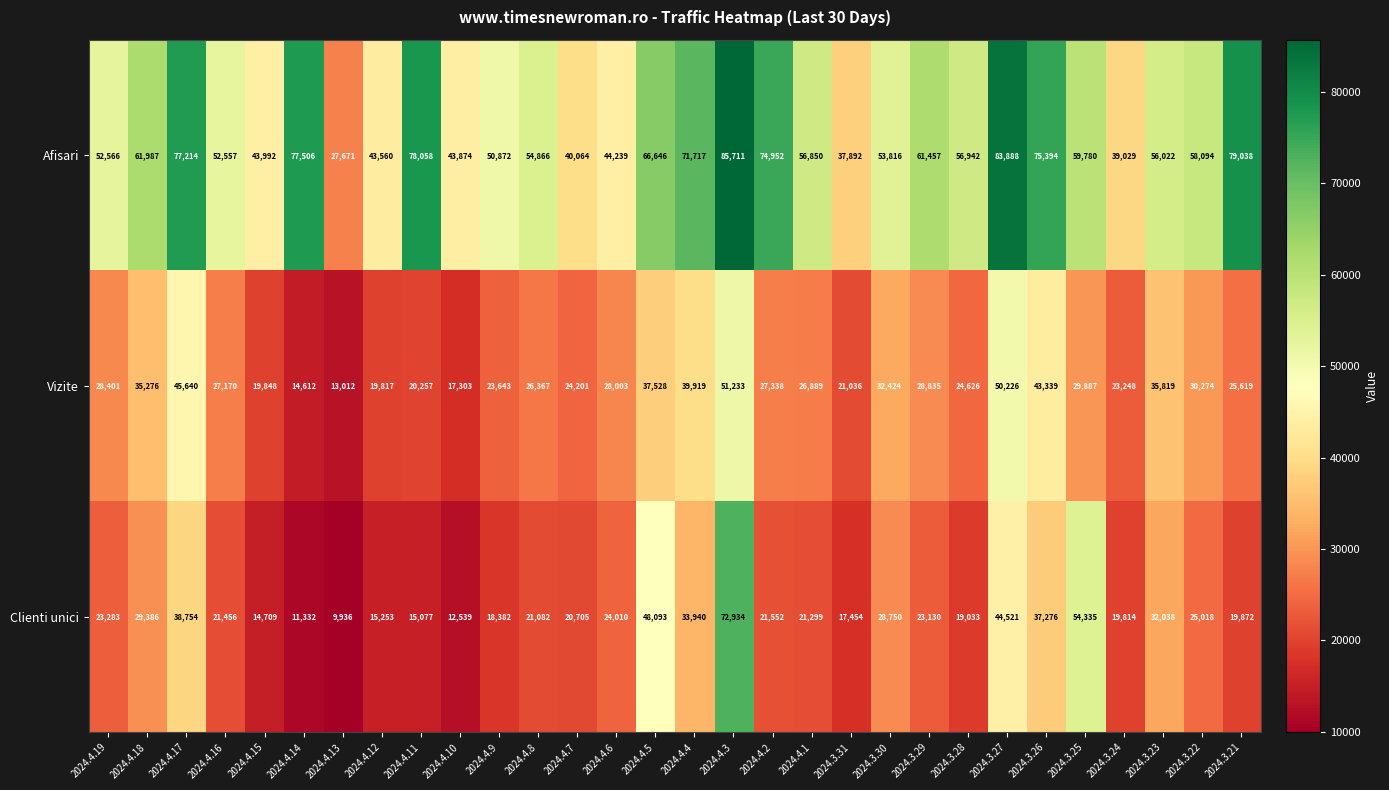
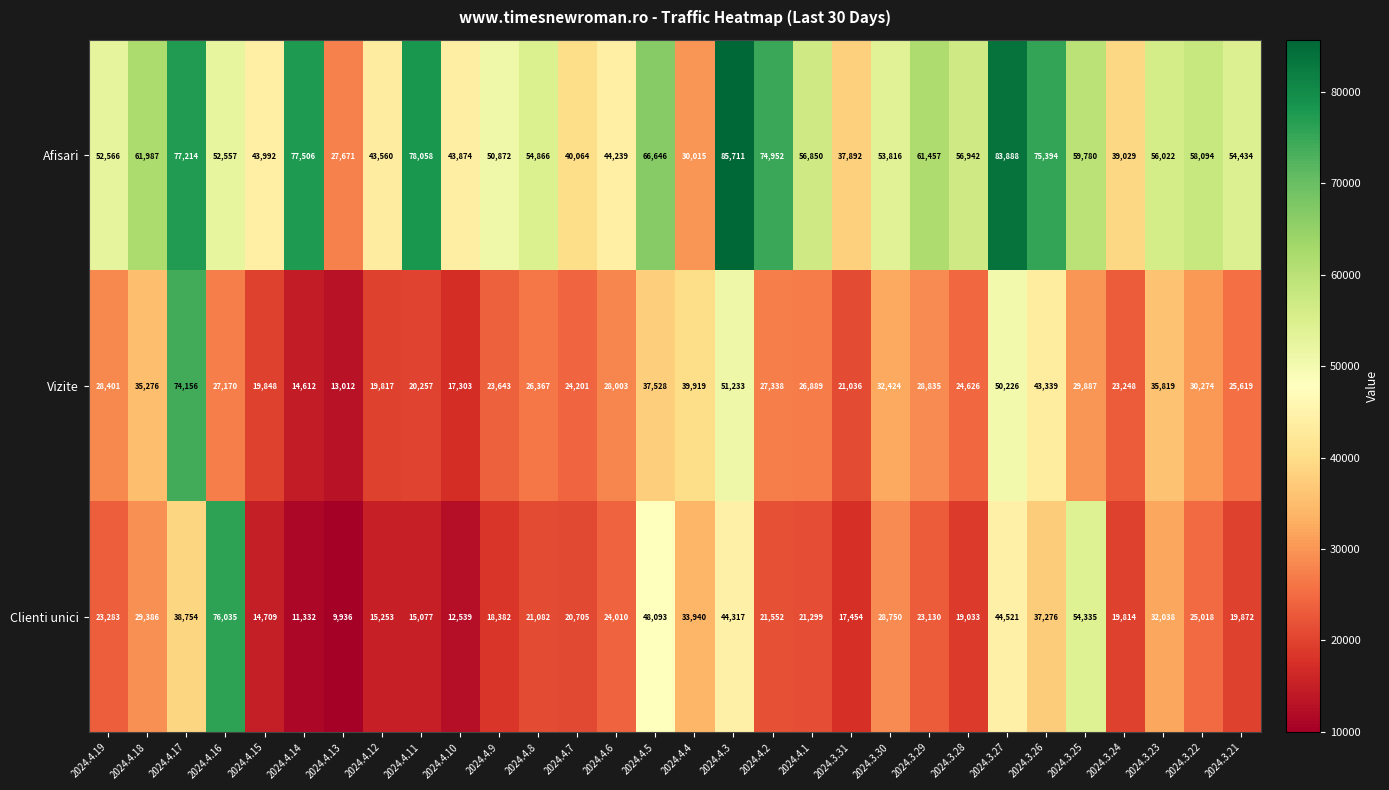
Afisari, 2024.4.4: 71,717 -> 30,015
Afisari, 2024.3.21: 79,038 -> 54,434
Vizite, 2024.4.17: 45,640 -> 74,156
Clienti unici, 2024.4.16: 21,456 -> 76,035
Clienti unici, 2024.4.3: 72,934 -> 44,317
